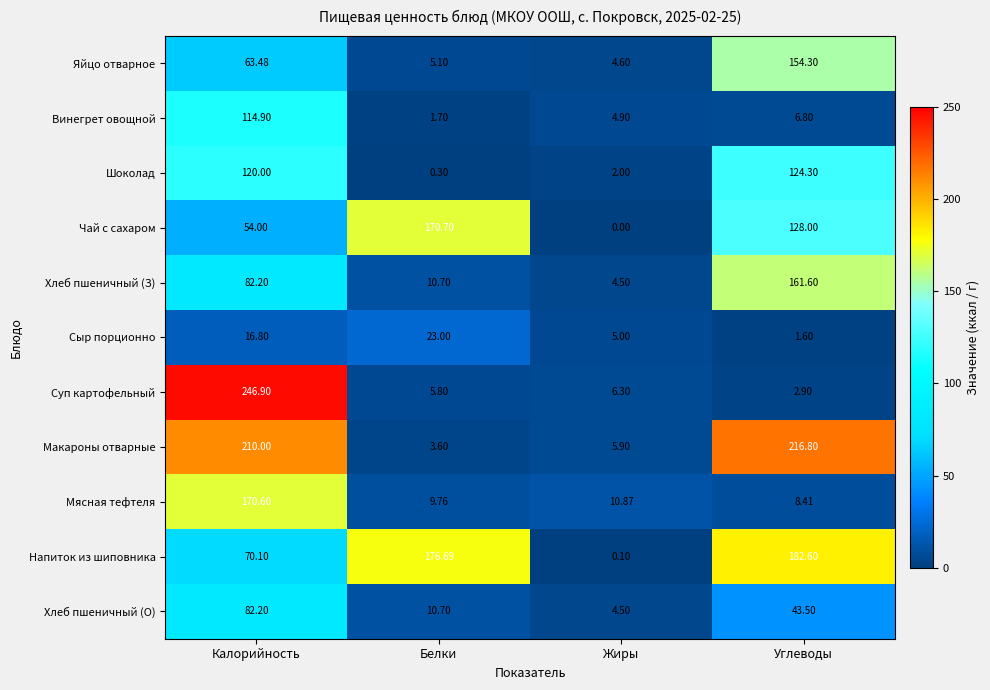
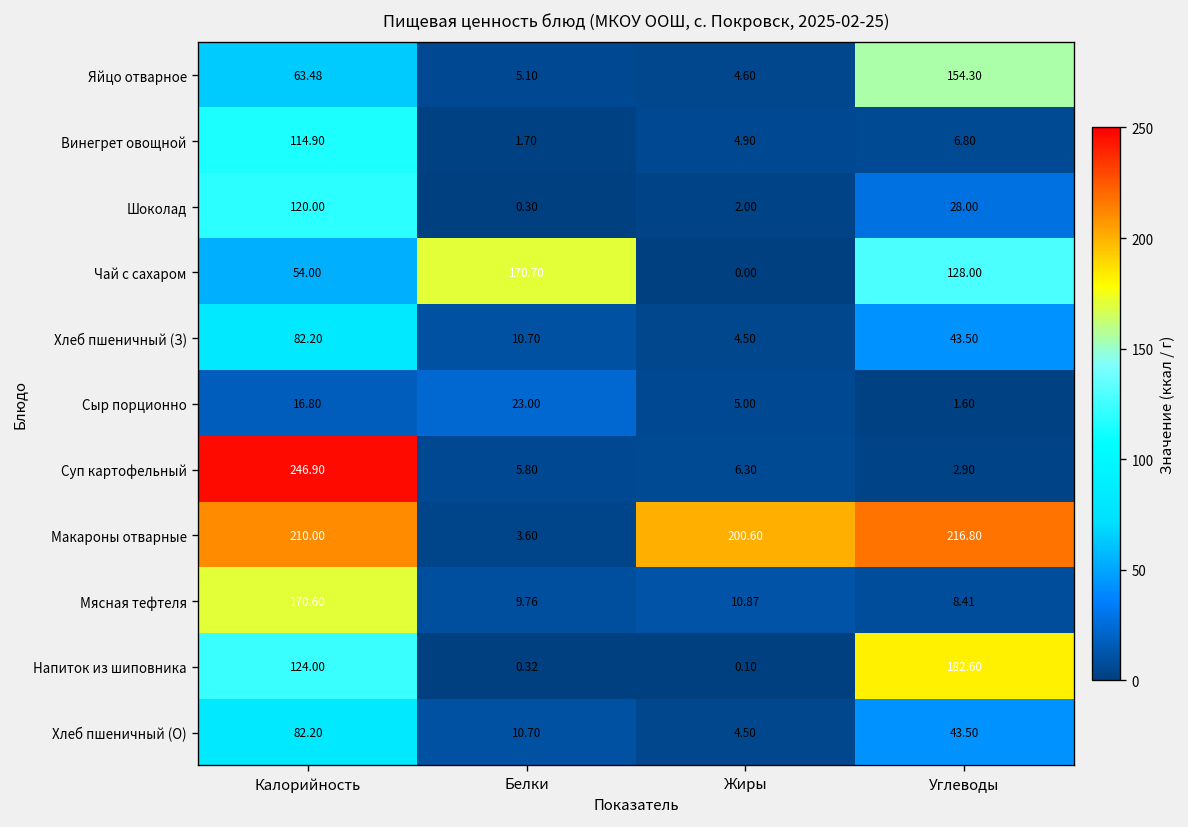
Шоколад, Углеводы: 124.30 -> 28.00
Хлеб пшеничный (З), Углеводы: 161.60 -> 43.50
Макароны отварные, Жиры: 5.90 -> 200.60
Напиток из шиповника, Калорийность: 70.10 -> 124.00
Напиток из шиповника, Белки: 176.69 -> 0.32
